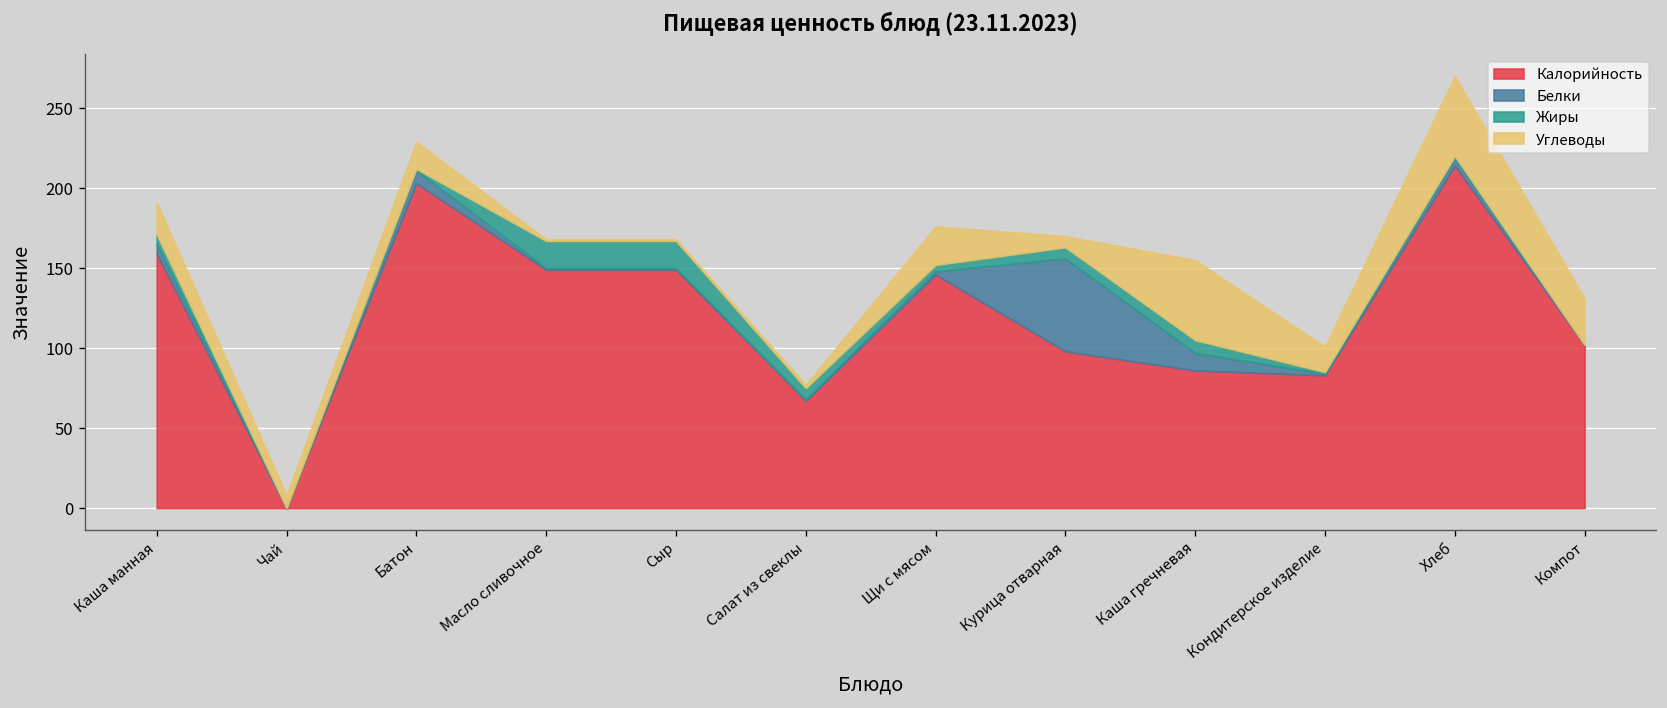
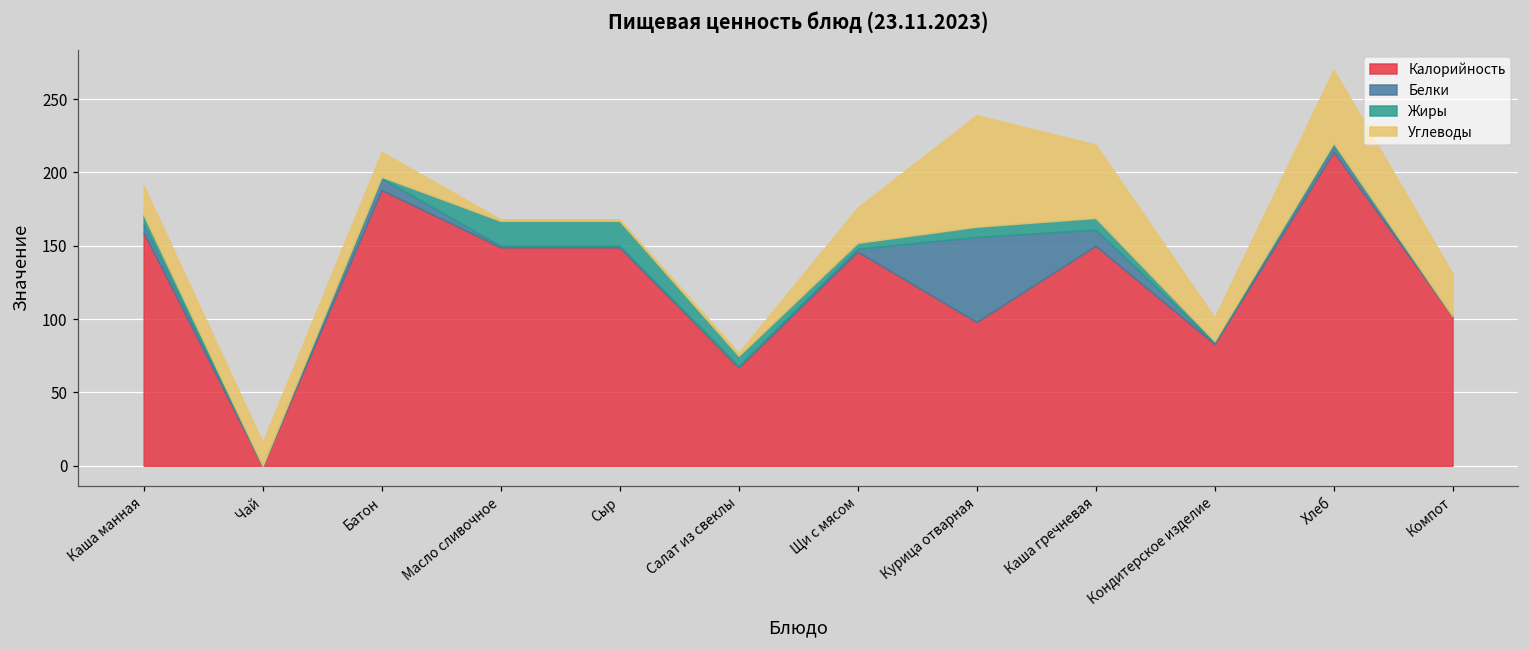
Углеводы, Чай: 8 -> 16
Калорийность, Батон: 203 -> 188
Углеводы, Курица отварная: 7 -> 76
Калорийность, Каша гречневая: 86 -> 150
